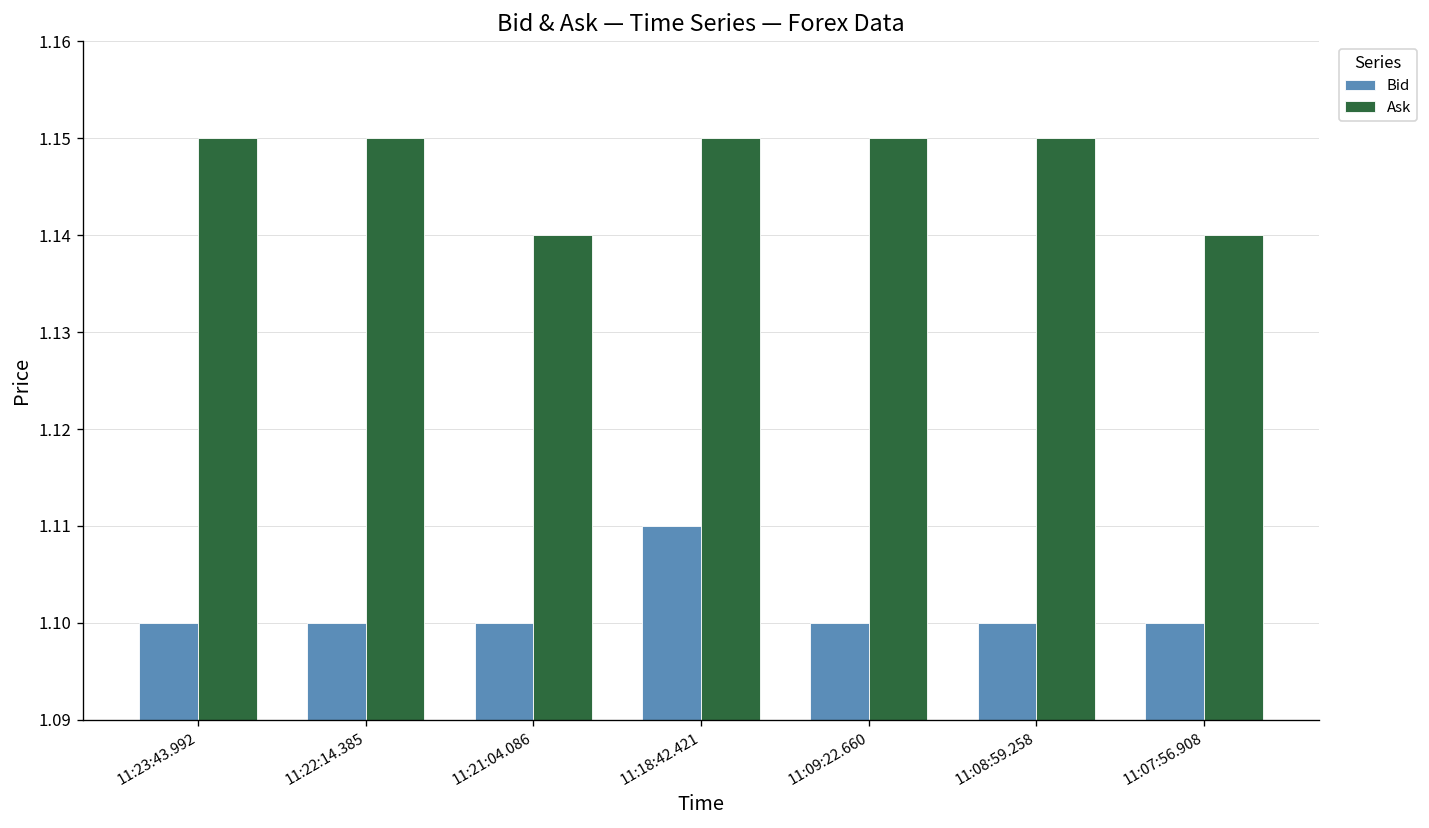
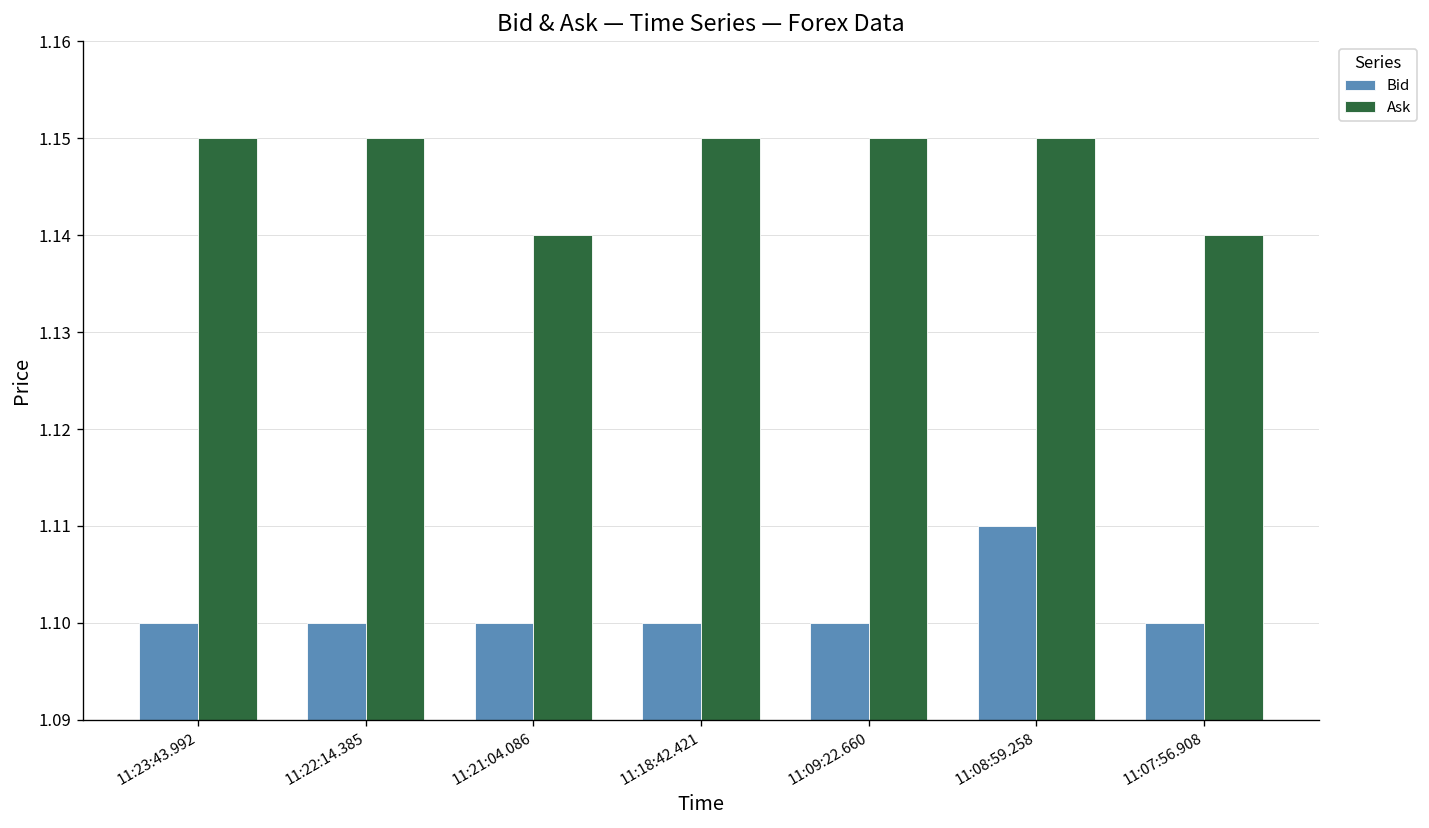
Bid, 11:18:42.421: 1.11 -> 1.10
Bid, 11:08:59.258: 1.10 -> 1.11
